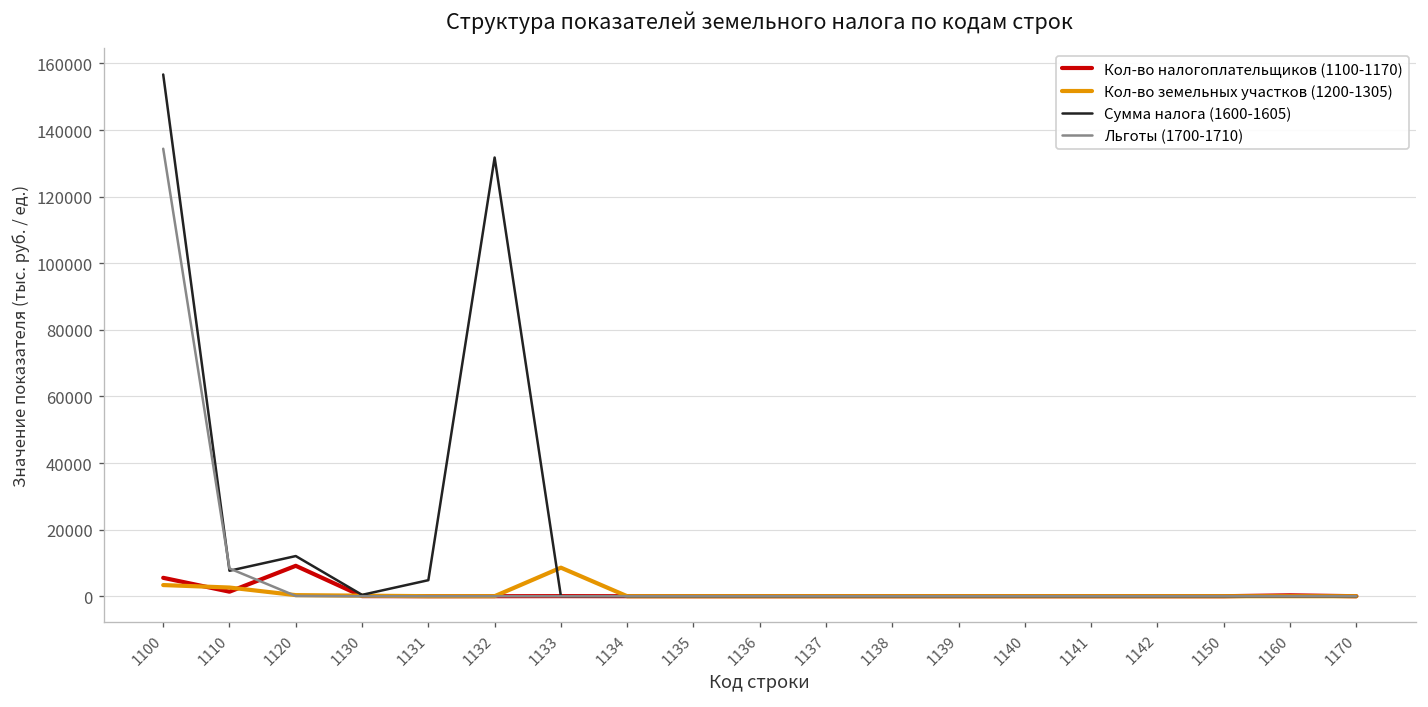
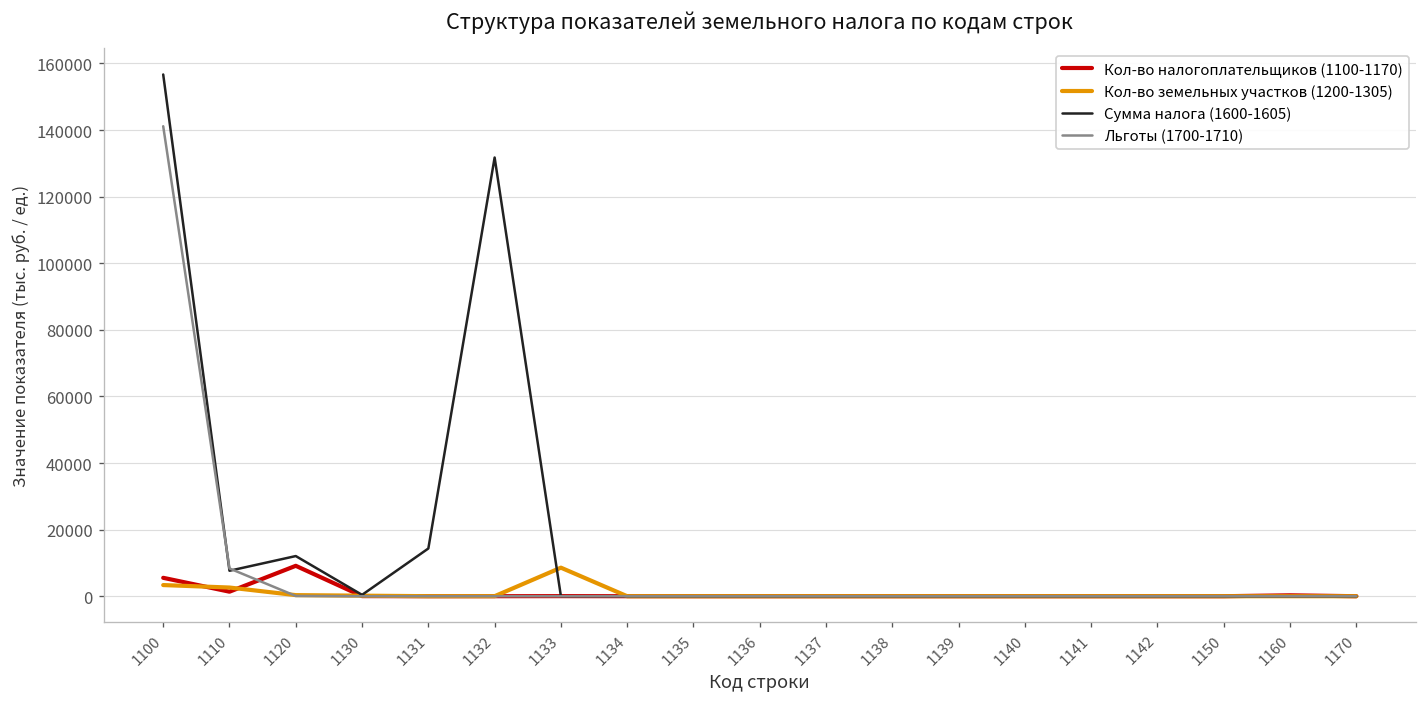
Льготы (1700-1710), 1100: 134000 -> 141000
Сумма налога (1600-1605), 1131: 5000 -> 14000
